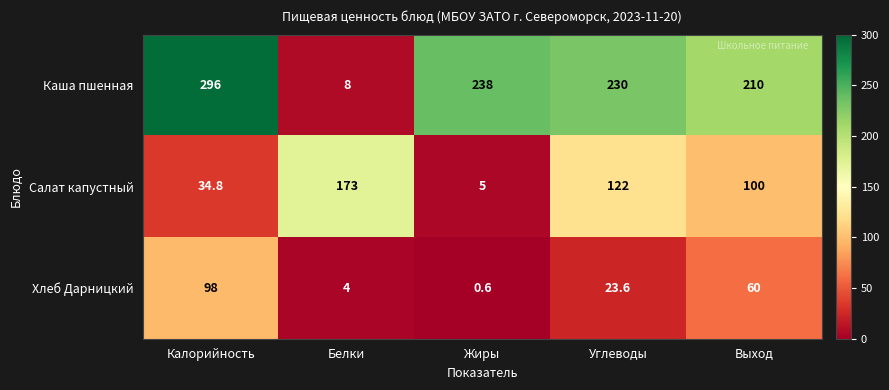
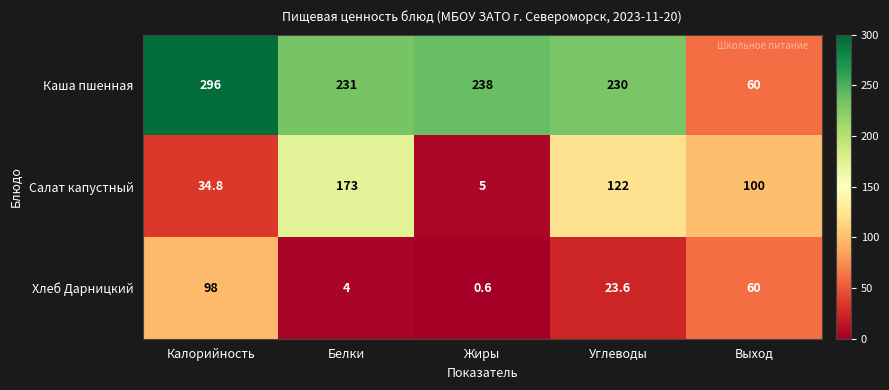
Каша пшенная, Белки: 8 -> 231
Каша пшенная, Выход: 210 -> 60
